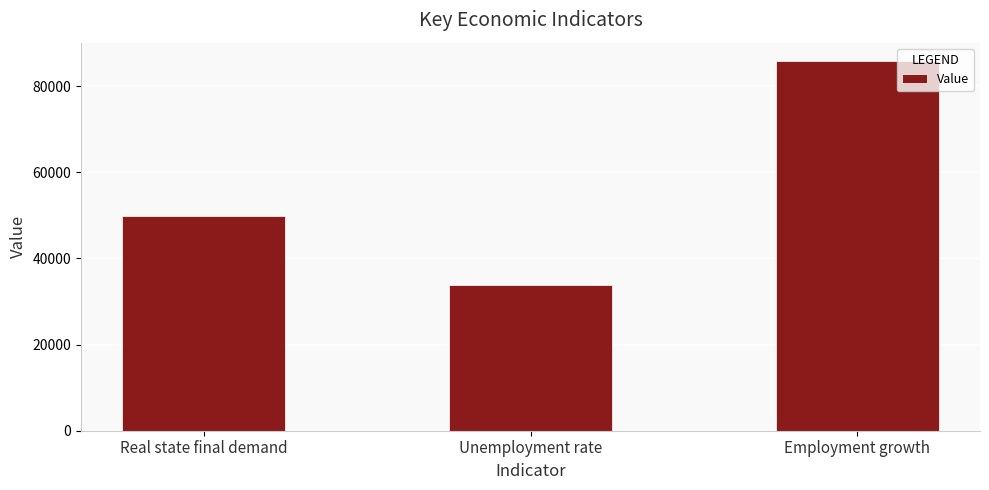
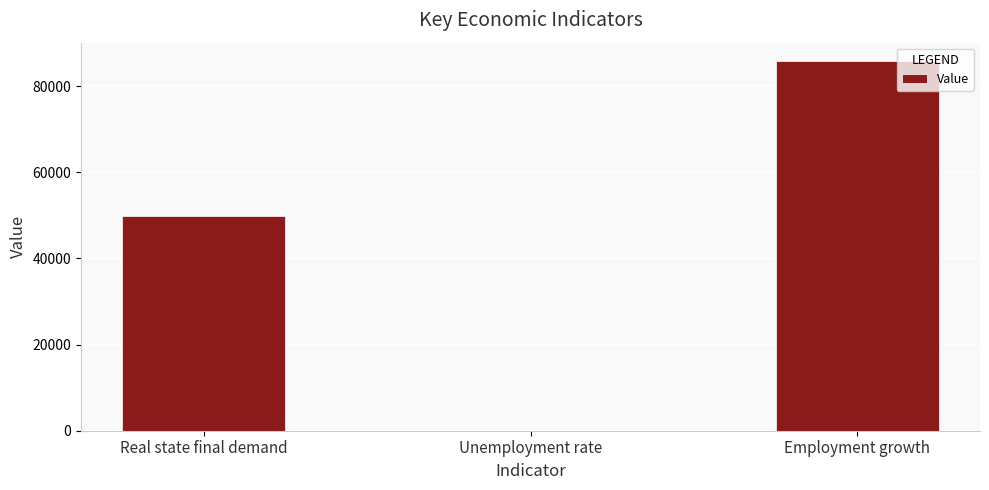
Unemployment rate: 34000 -> 0
